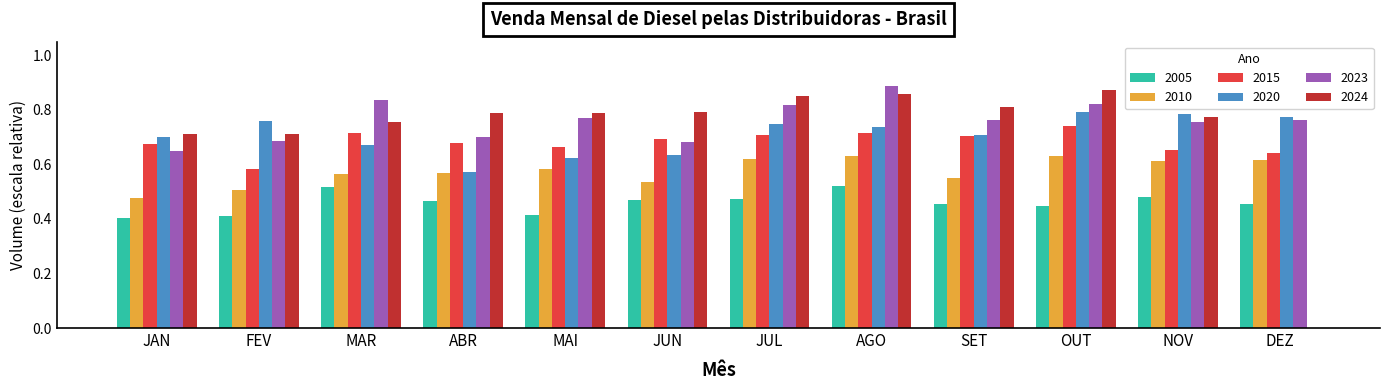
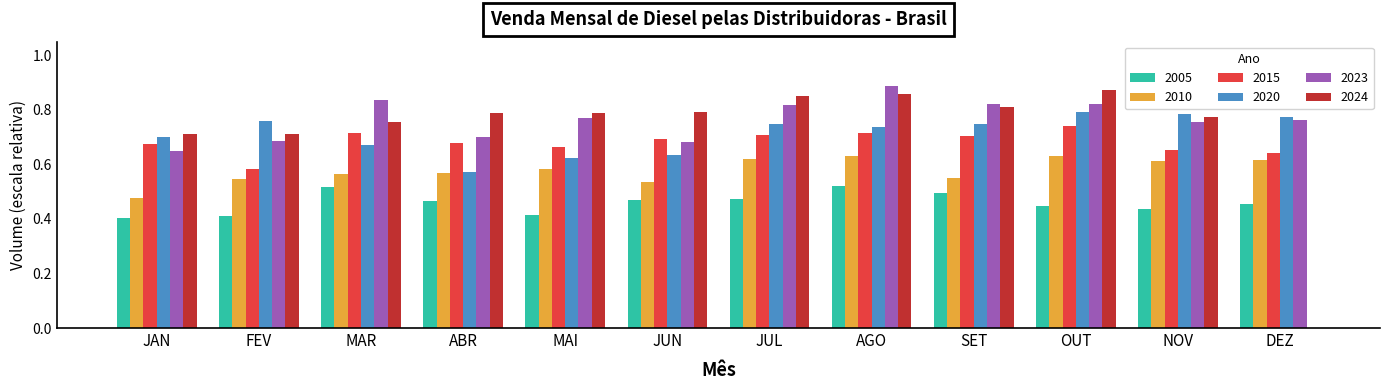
2010, FEV: 0.51 -> 0.55
2005, SET: 0.45 -> 0.49
2020, SET: 0.71 -> 0.75
2023, SET: 0.76 -> 0.82
2005, NOV: 0.48 -> 0.44
